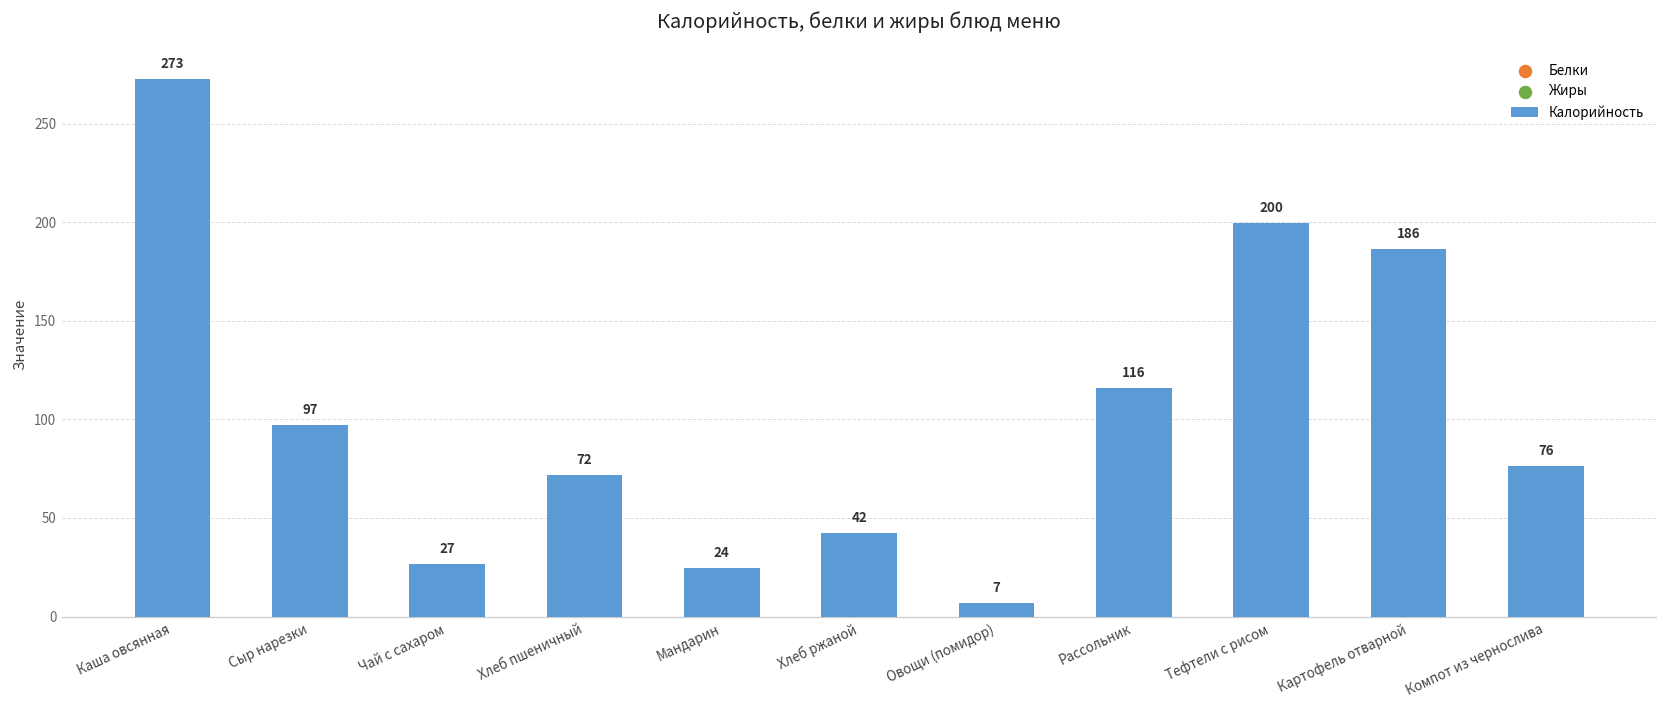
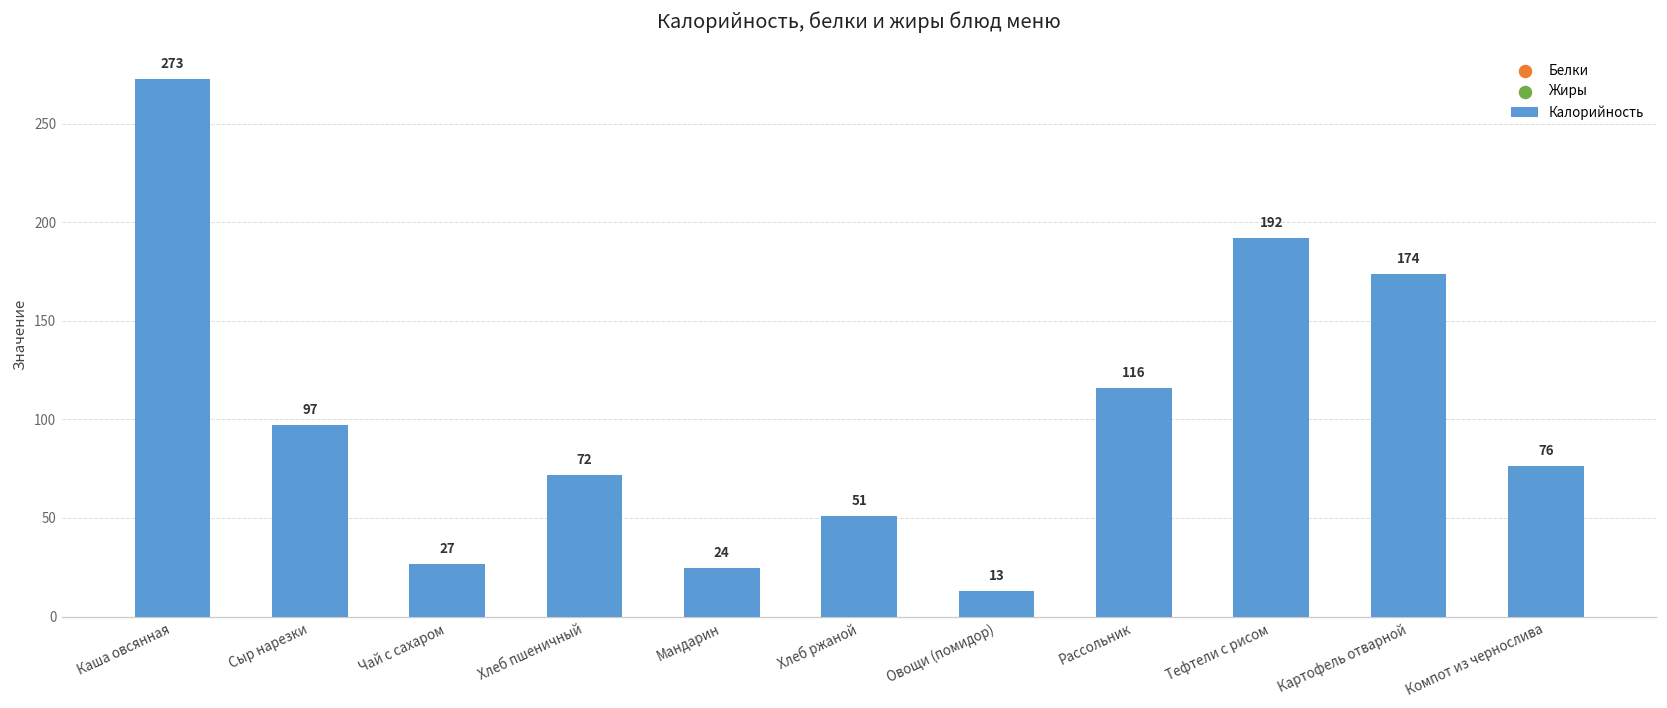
Хлеб ржаной: 42 -> 51
Овощи (помидор): 7 -> 13
Тефтели с рисом: 200 -> 192
Картофель отварной: 186 -> 174
